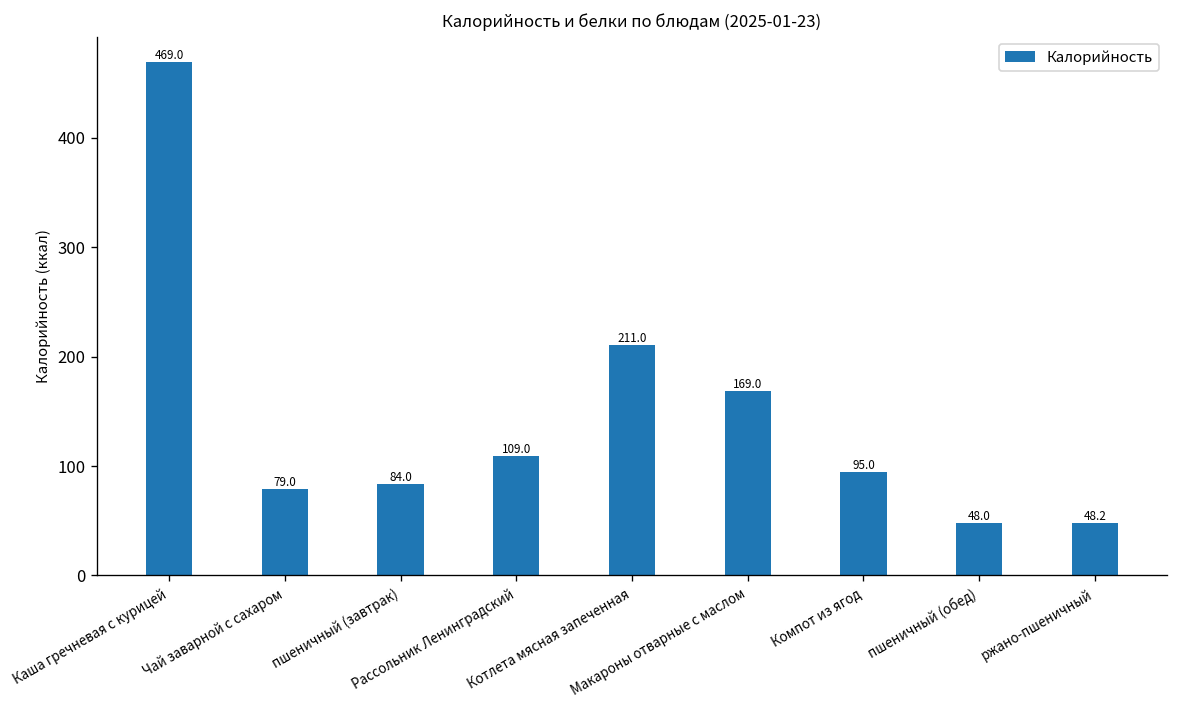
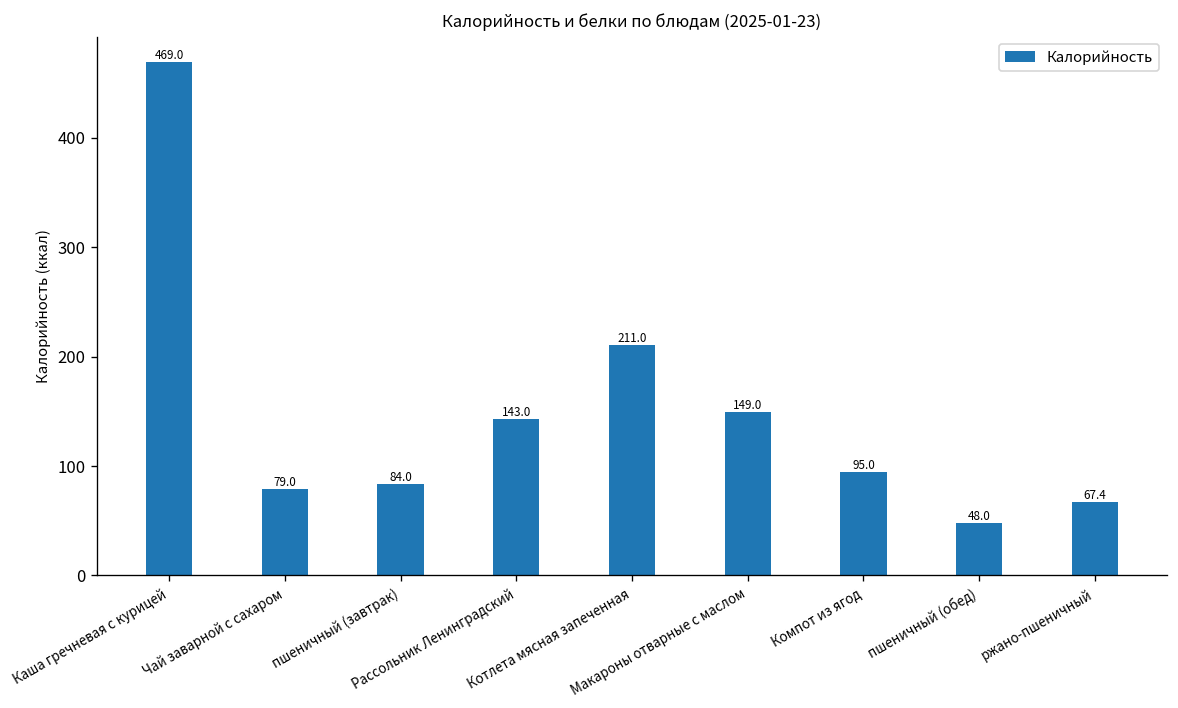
Рассольник Ленинградский: 109.0 -> 143.0
Макароны отварные с маслом: 169.0 -> 149.0
ржано-пшеничный: 48.2 -> 67.4
